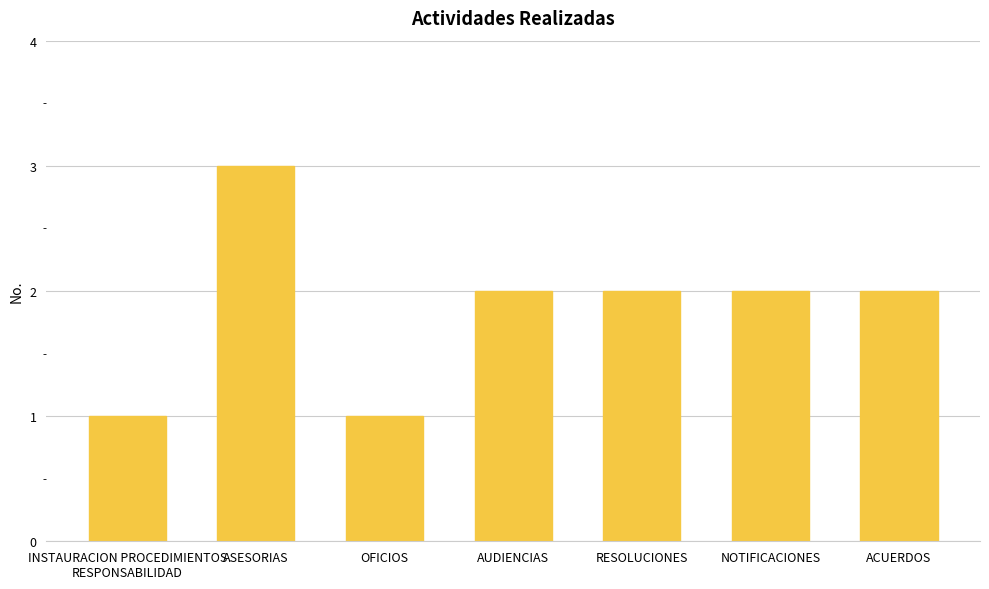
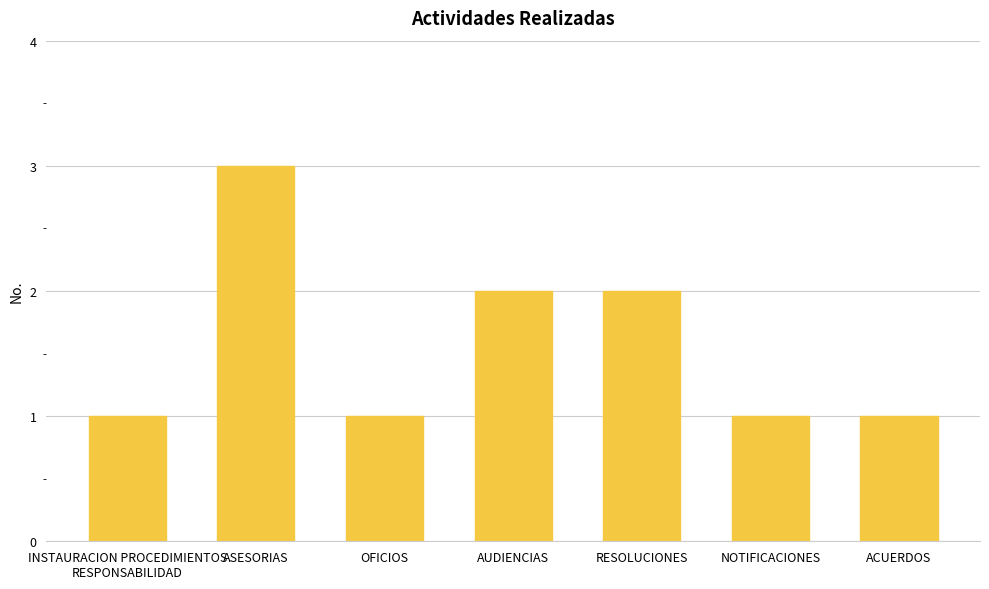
NOTIFICACIONES: 2 -> 1
ACUERDOS: 2 -> 1
